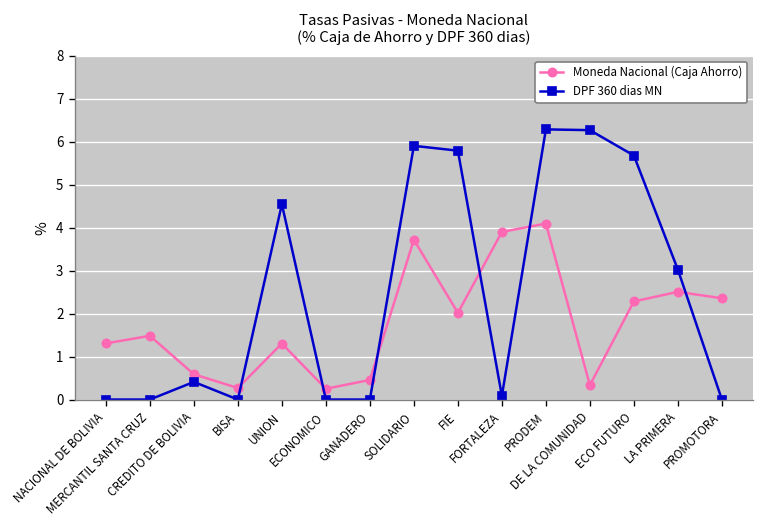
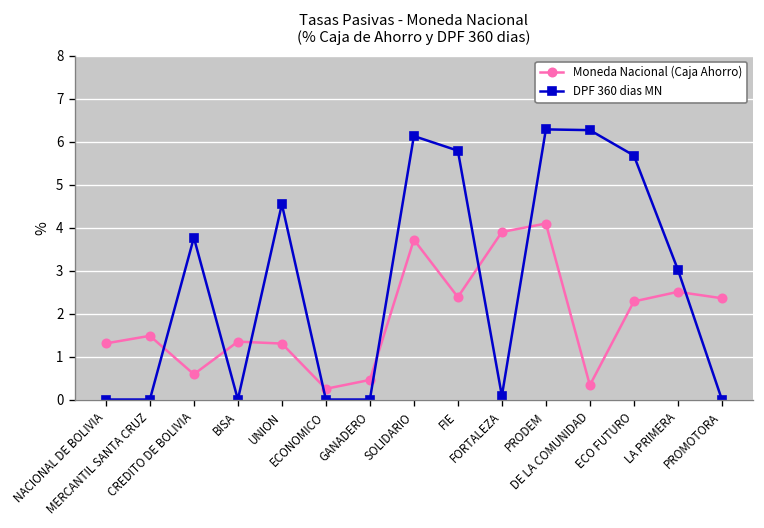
DPF 360 dias MN, CREDITO DE BOLIVIA: 0.4 -> 3.8
Moneda Nacional (Caja Ahorro), BISA: 0.3 -> 1.3
DPF 360 dias MN, SOLIDARIO: 5.9 -> 6.1
Moneda Nacional (Caja Ahorro), FIE: 2.0 -> 2.4
